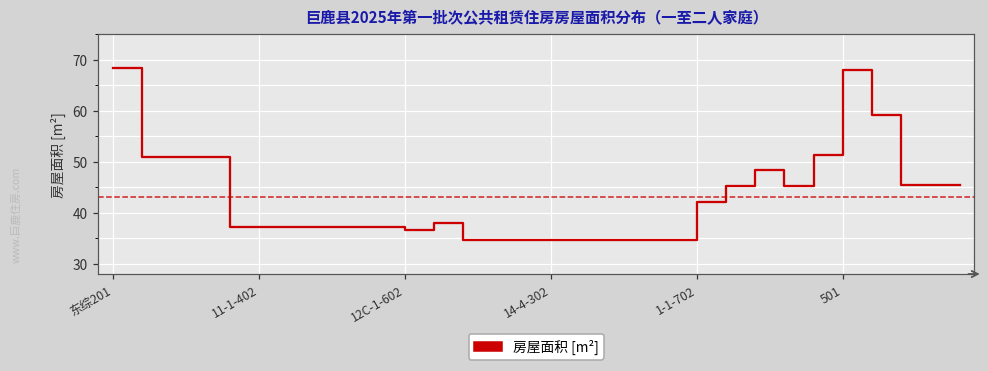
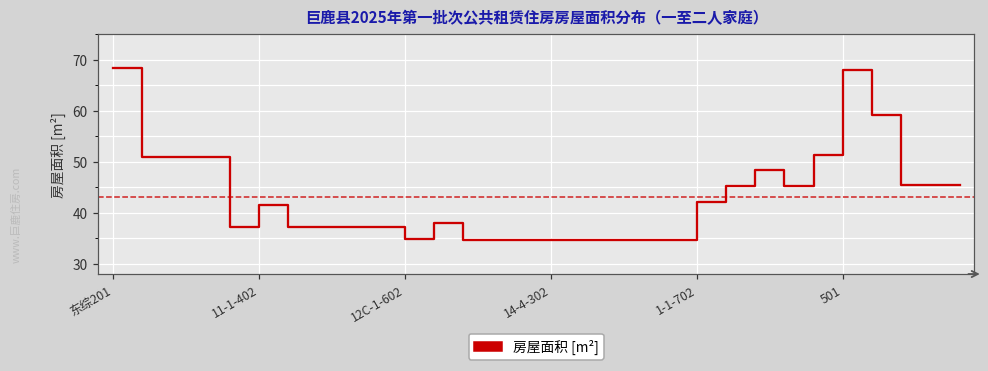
11-1-402: 37 -> 42
12C-1-602: 37 -> 35
